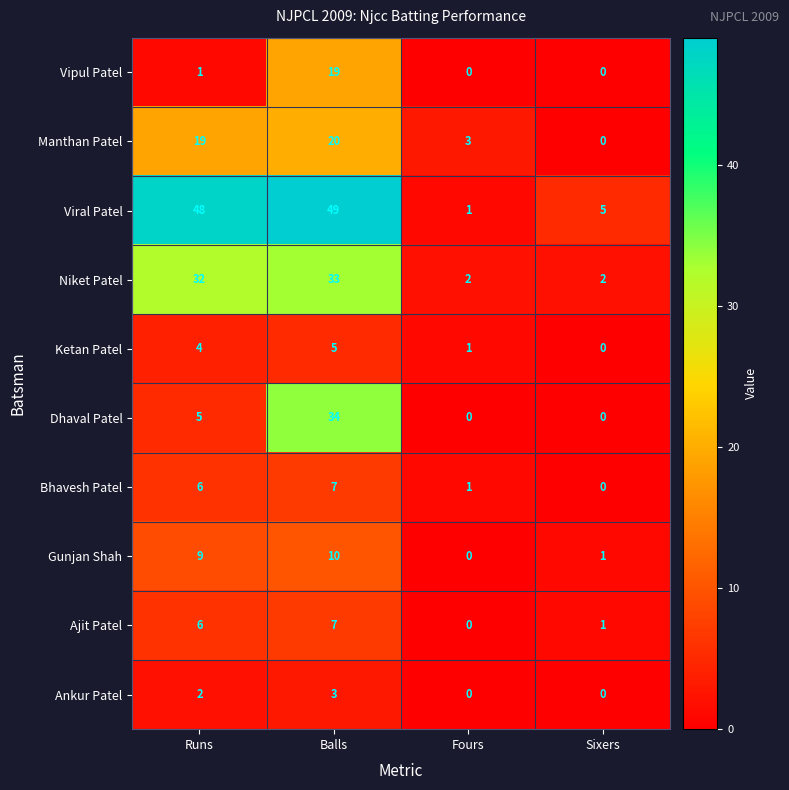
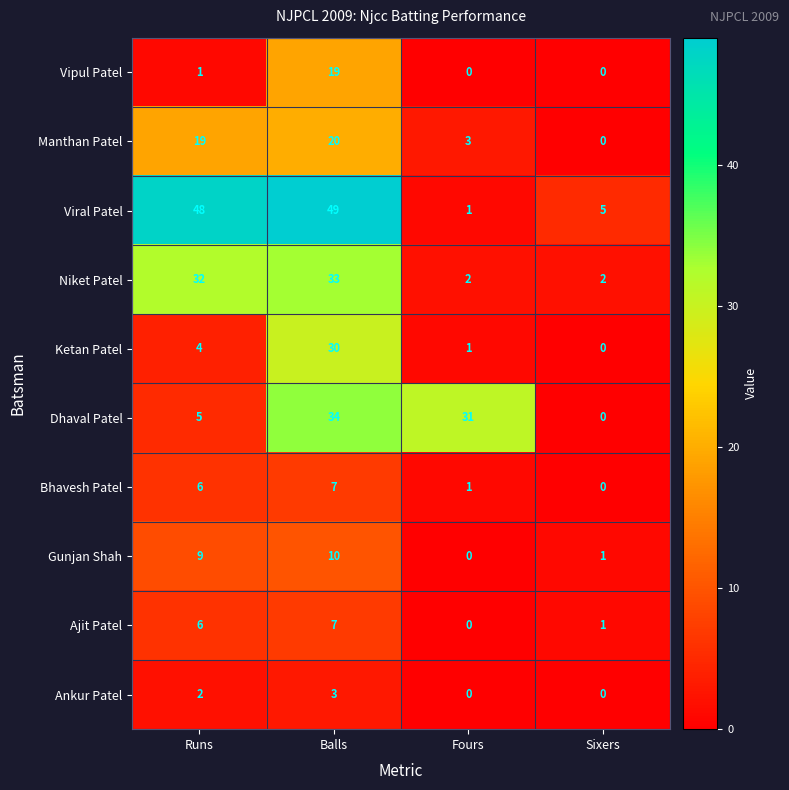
Ketan Patel, Balls: 5 -> 30
Dhaval Patel, Fours: 0 -> 31
